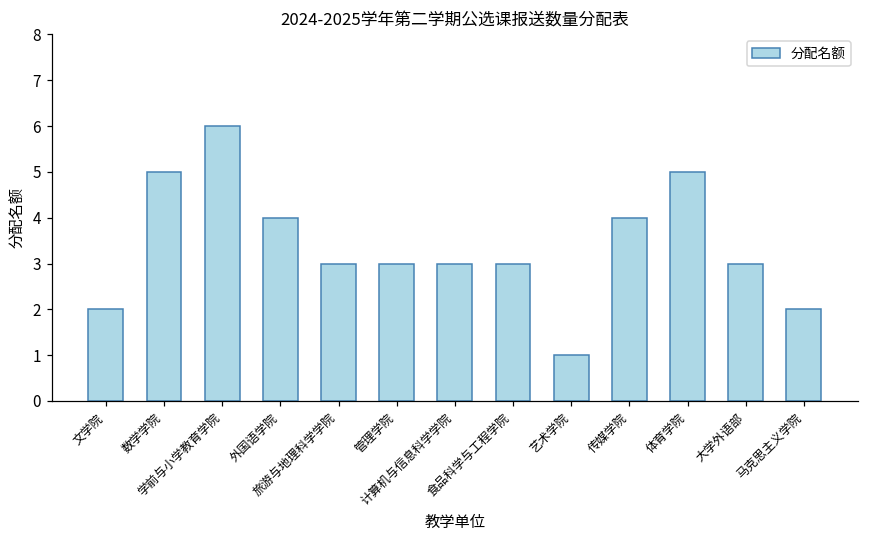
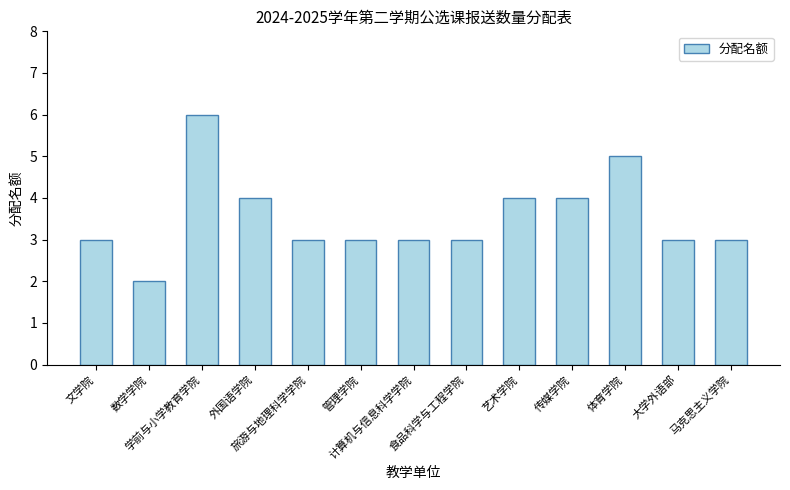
文学院: 2 -> 3
数学学院: 5 -> 2
艺术学院: 1 -> 4
马克思主义学院: 2 -> 3
